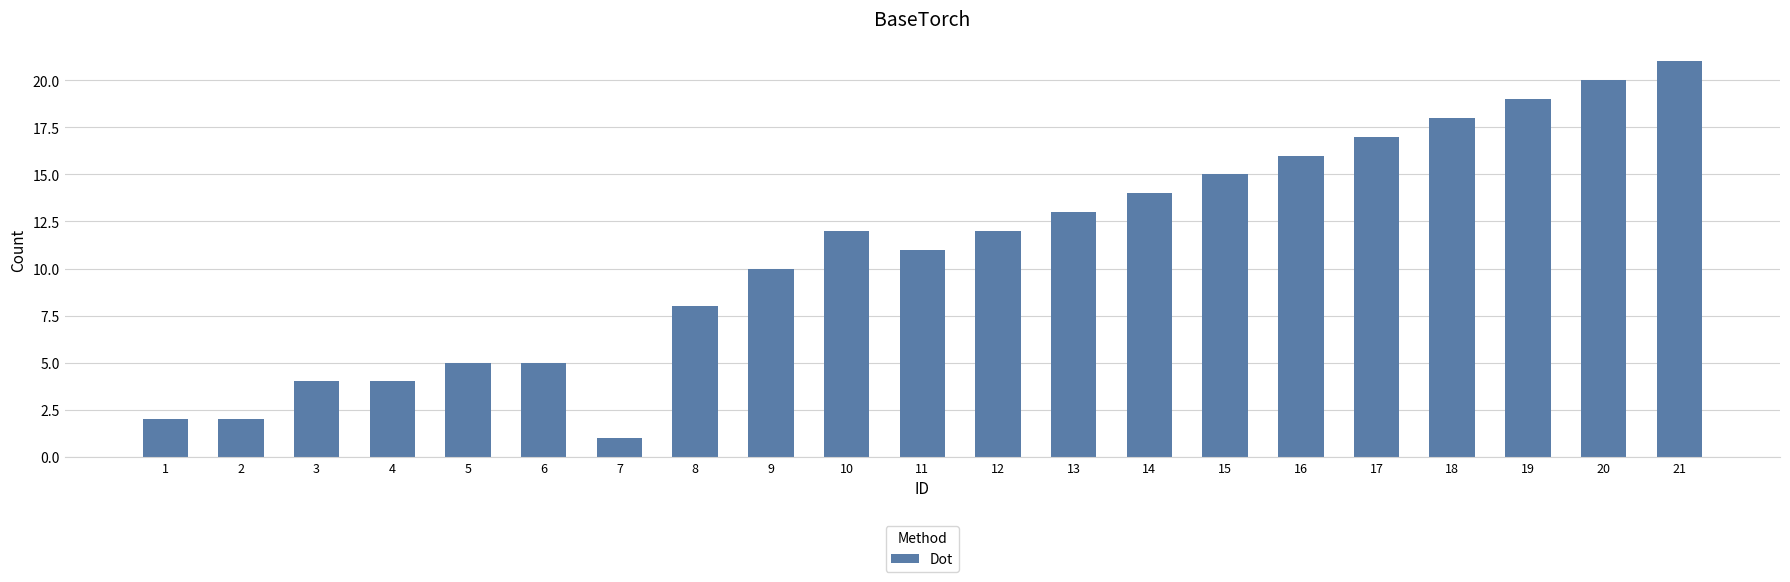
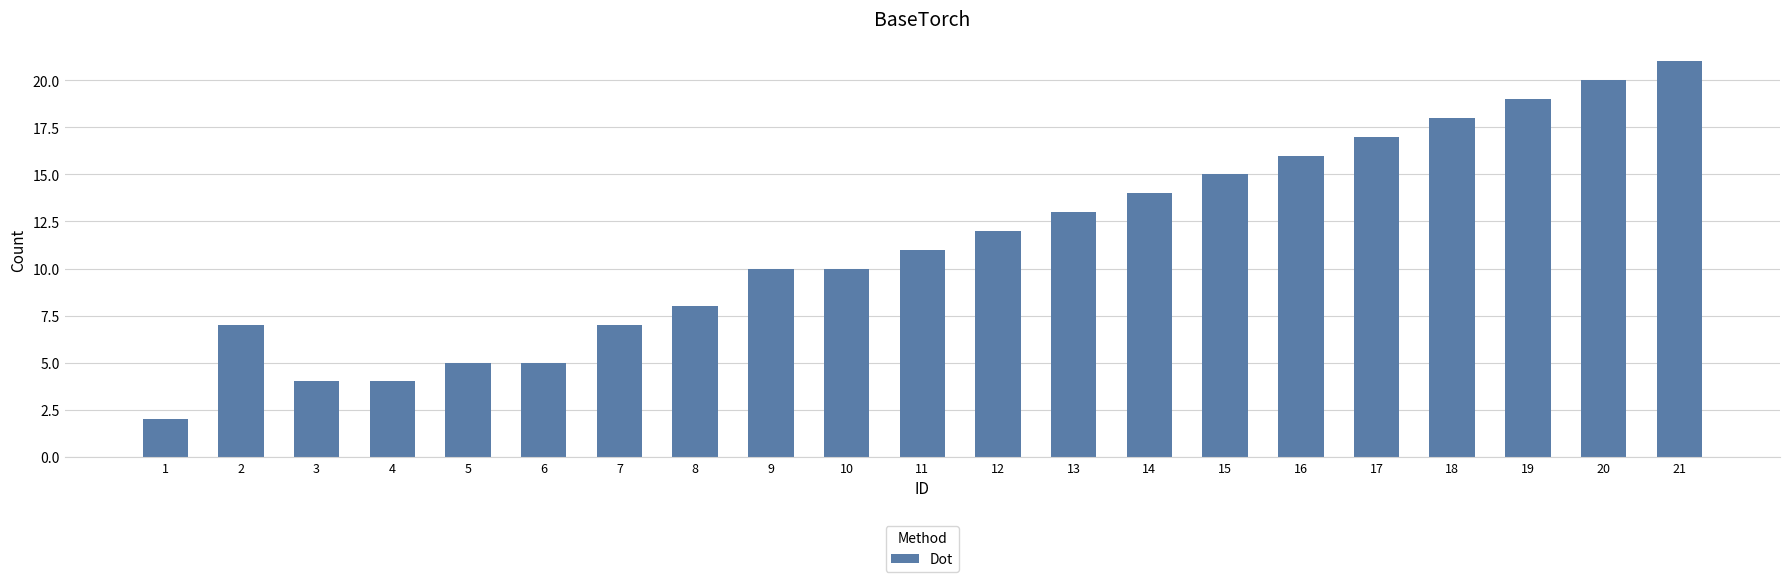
2: 2 -> 7
7: 1 -> 7
10: 12 -> 10
